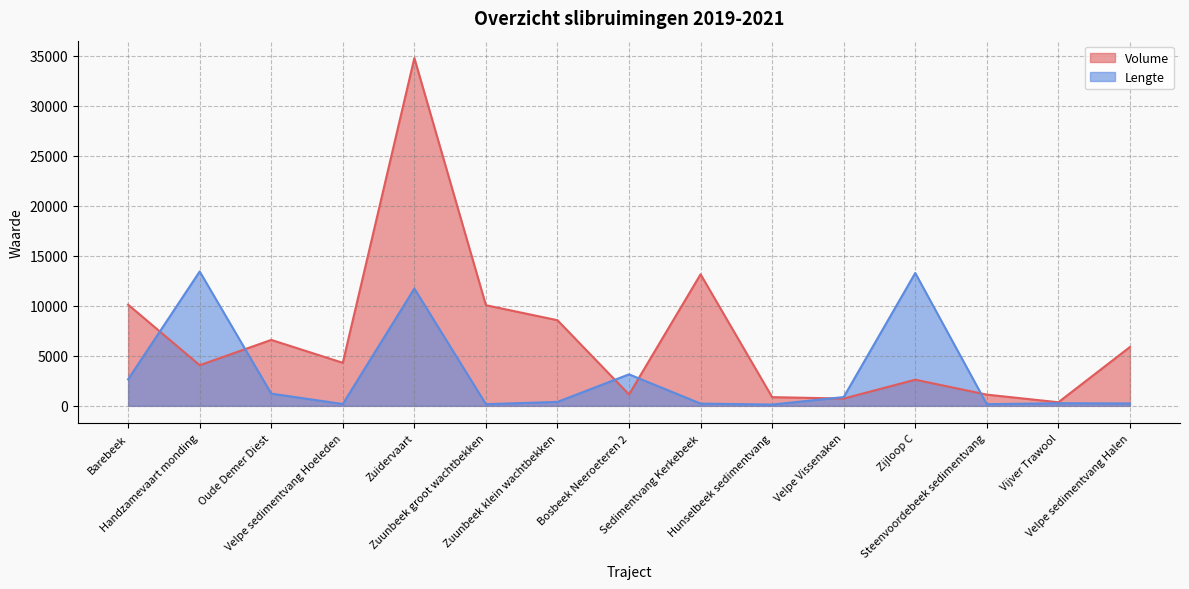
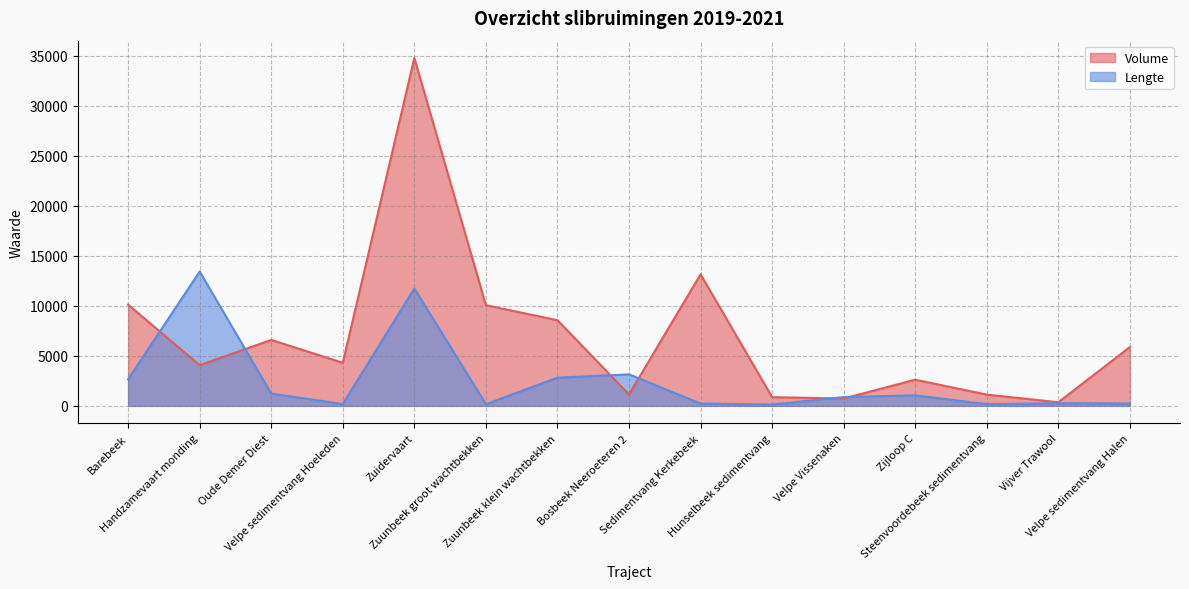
Lengte, Zuunbeek klein wachtbekken: 0 -> 3000
Lengte, Zijloop C: 13000 -> 1000
